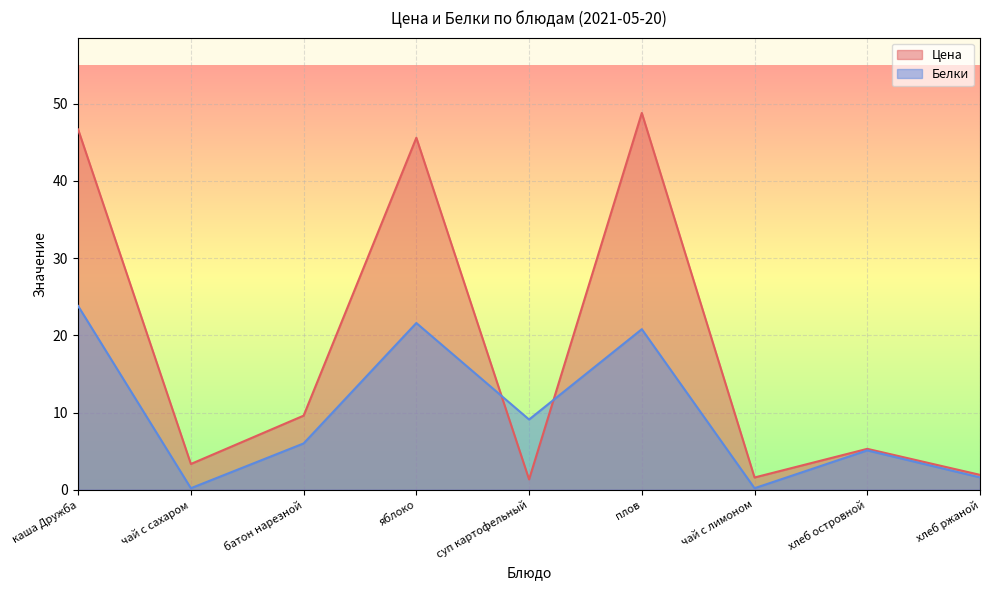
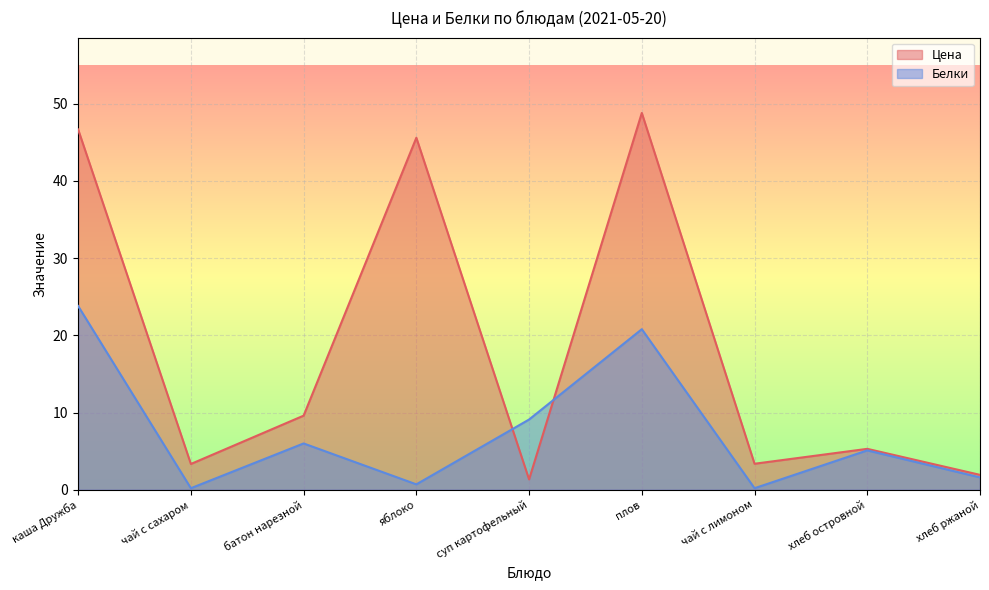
Белки, яблоко: 22 -> 1
Цена, чай с лимоном: 2 -> 3
